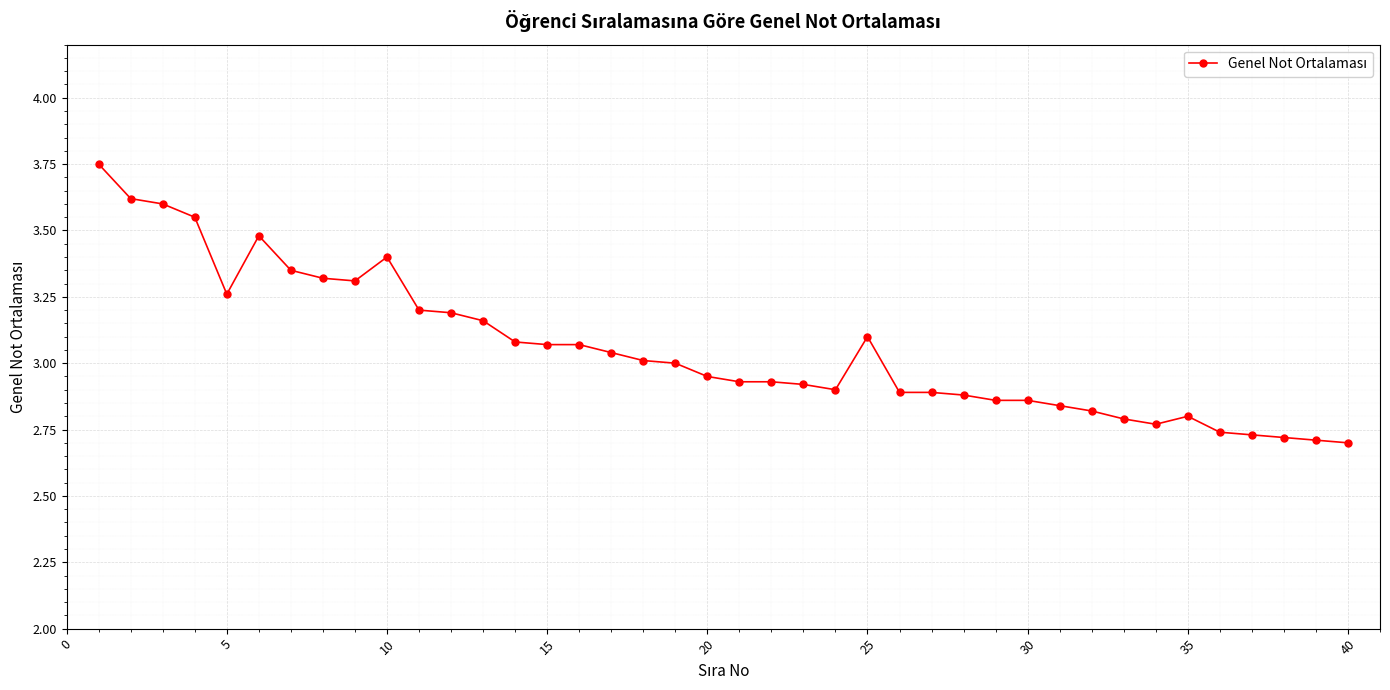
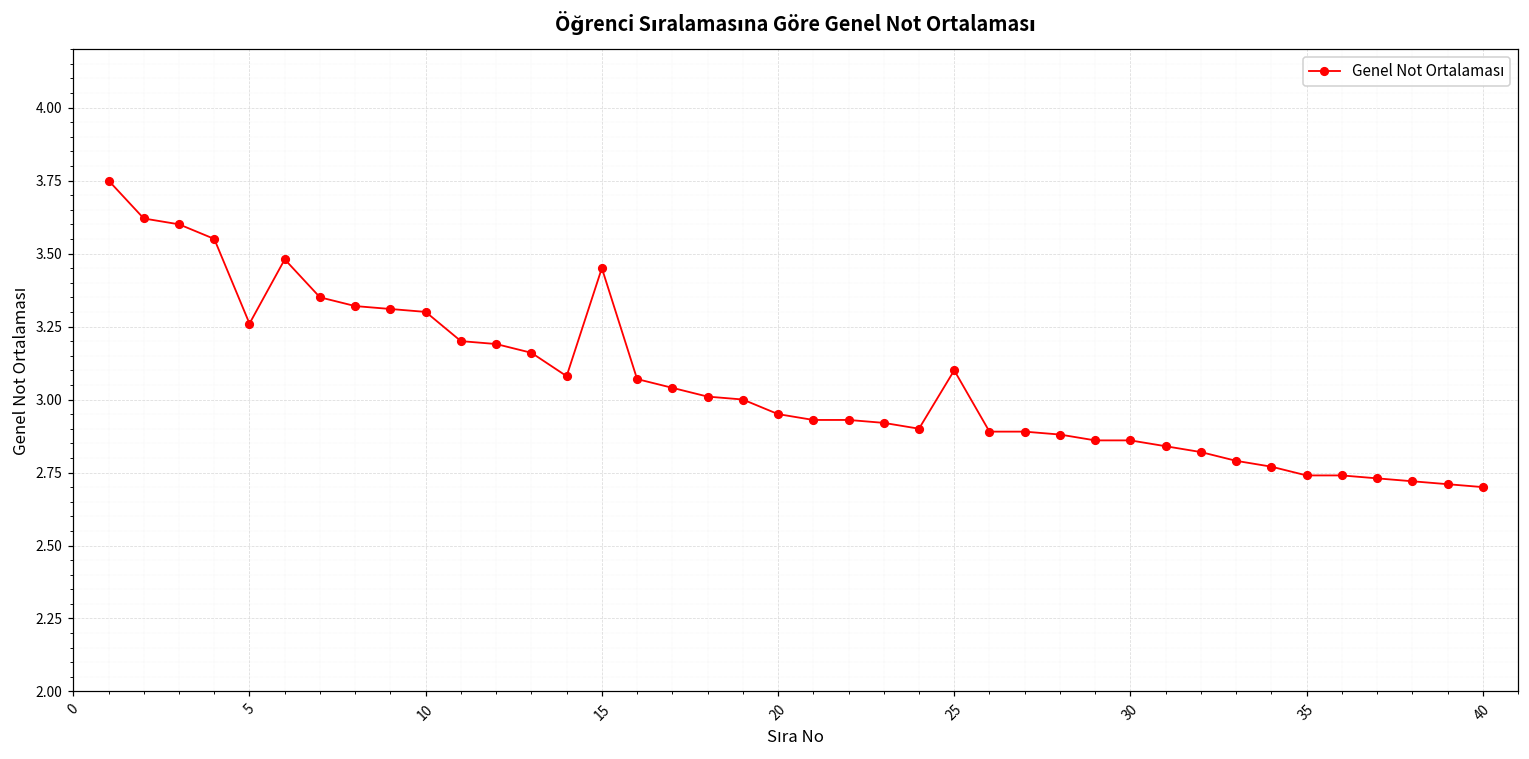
10: 3.4 -> 3.3
15: 3.07 -> 3.45
35: 2.80 -> 2.74
